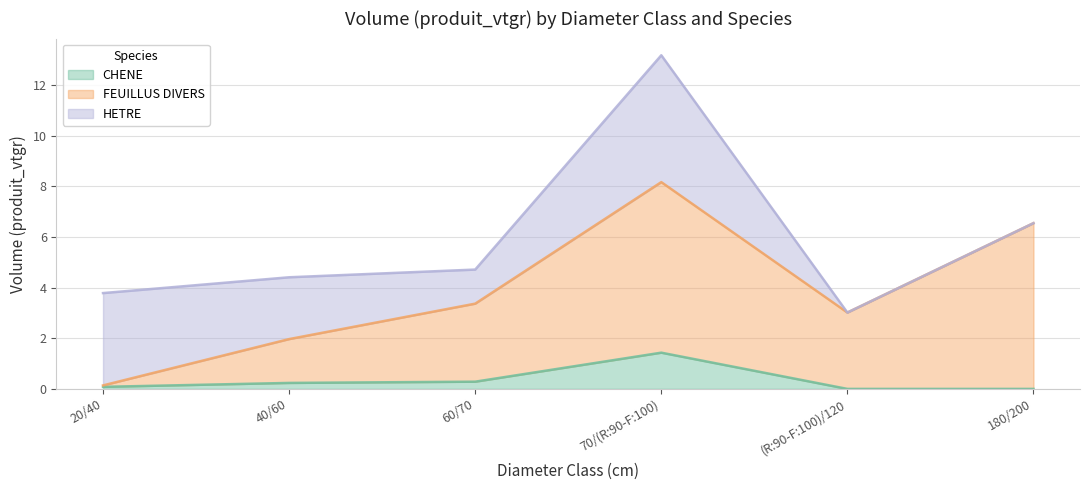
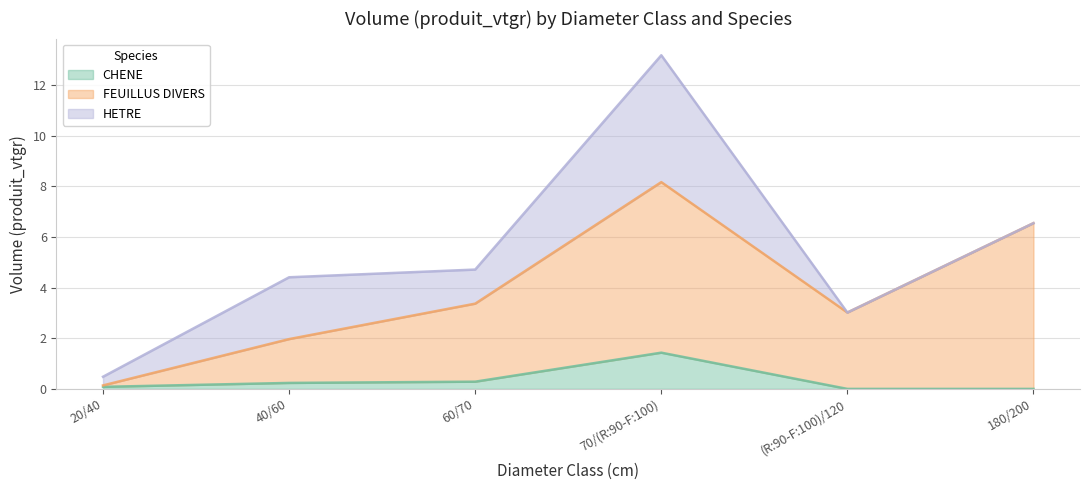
HETRE, 20/40: 3.6 -> 0.3
